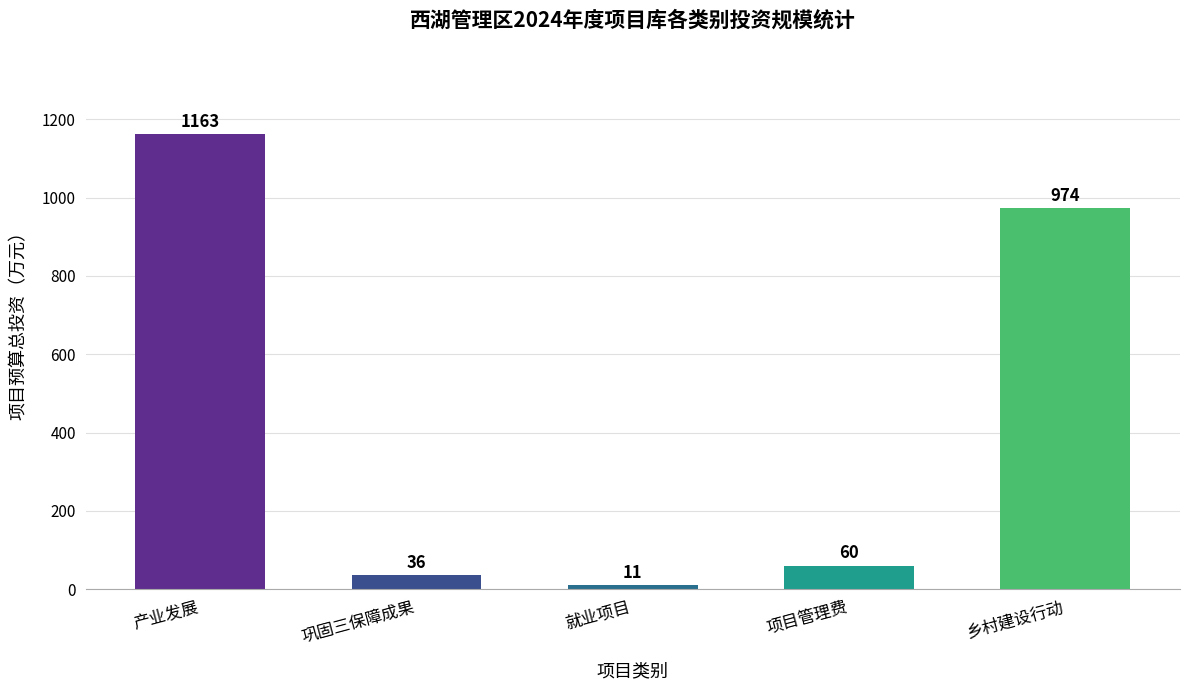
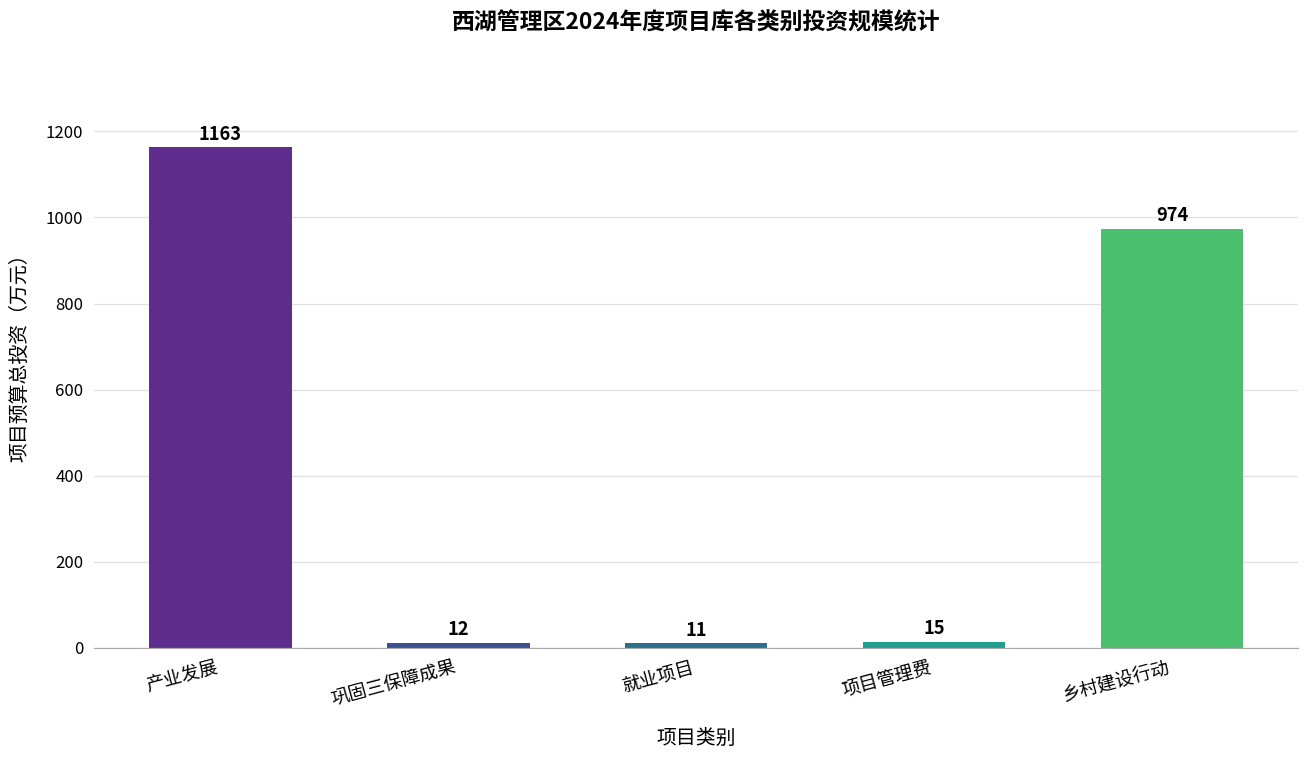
巩固三保障成果: 36 -> 12
项目管理费: 60 -> 15
